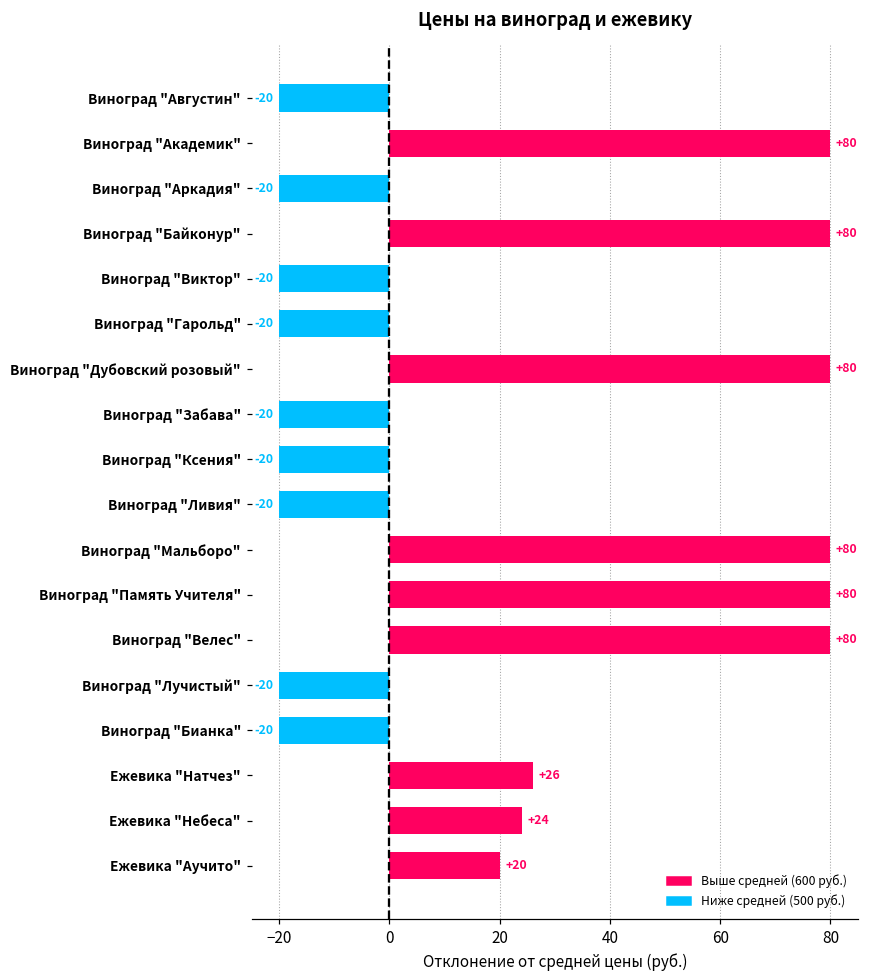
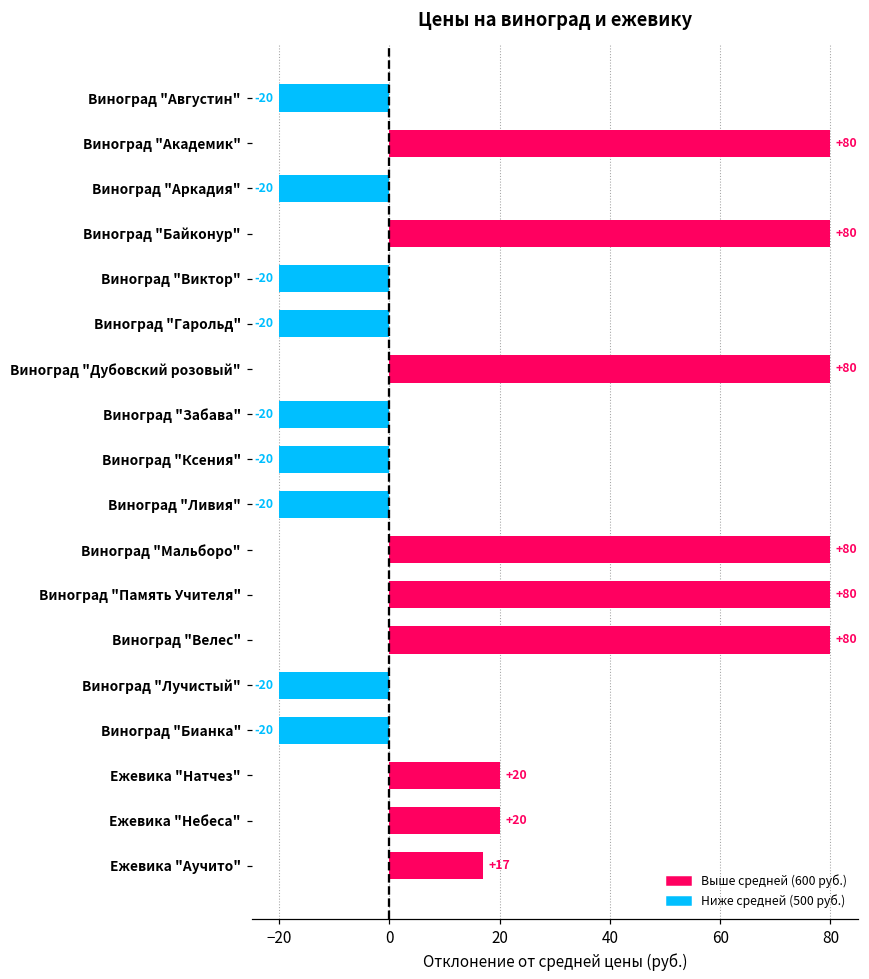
Ежевика "Натчез": +26 -> +20
Ежевика "Небеса": +24 -> +20
Ежевика "Аучито": +20 -> +17
